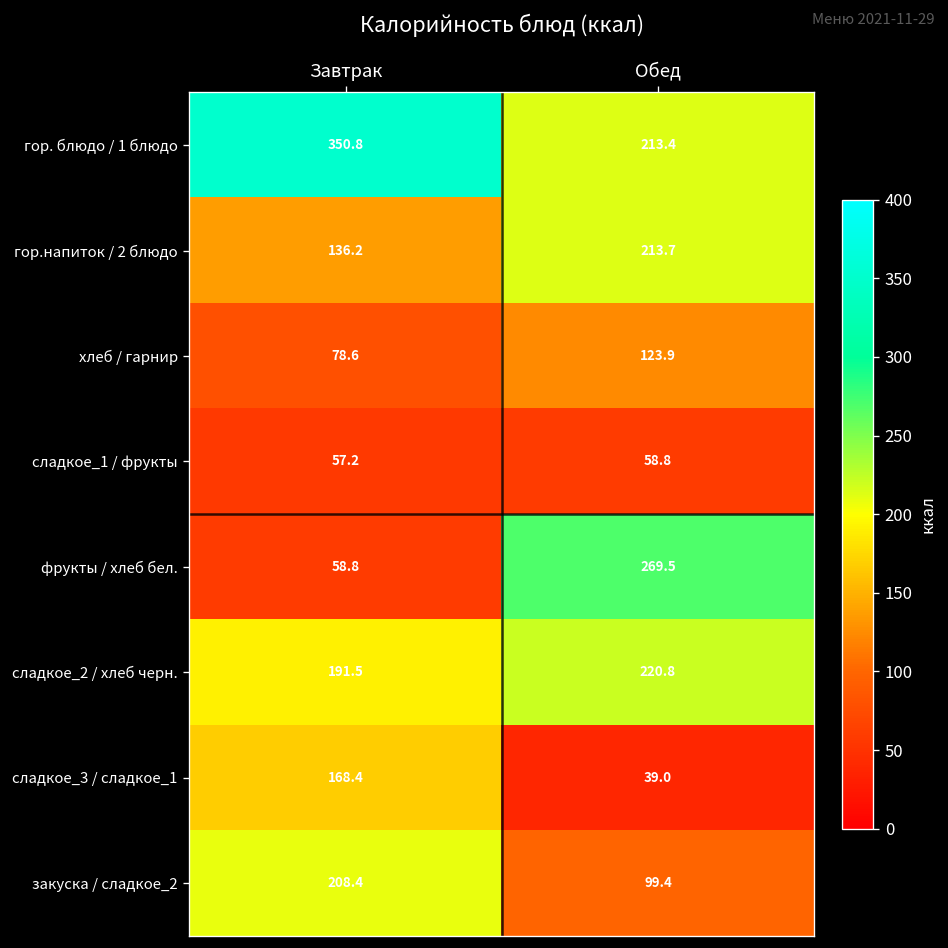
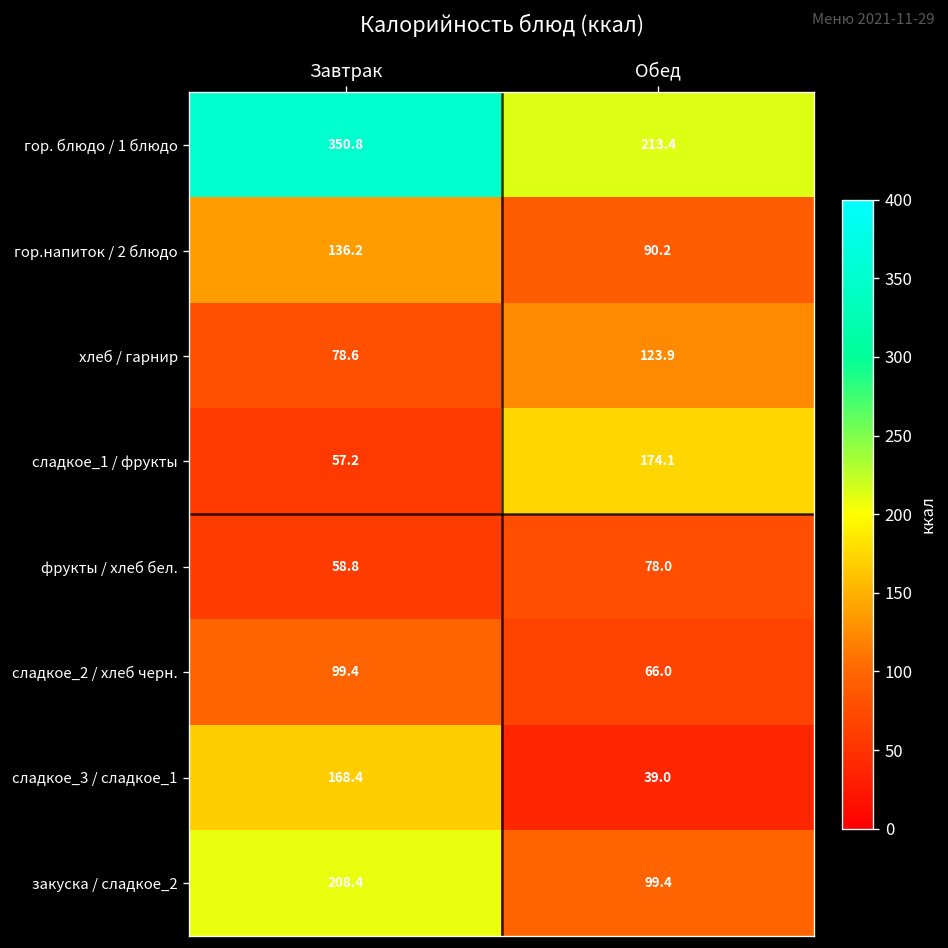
гор.напиток / 2 блюдо, Обед: 213.7 -> 90.2
сладкое_1 / фрукты, Обед: 58.8 -> 174.1
фрукты / хлеб бел., Обед: 269.5 -> 78.0
сладкое_2 / хлеб черн., Завтрак: 191.5 -> 99.4
сладкое_2 / хлеб черн., Обед: 220.8 -> 66.0
